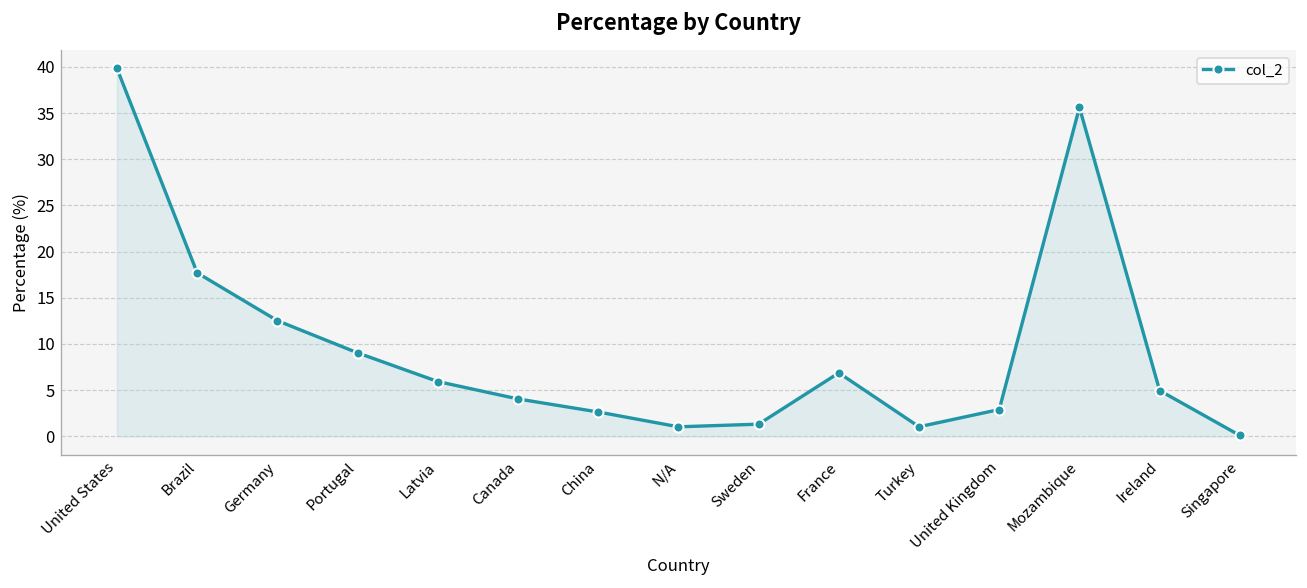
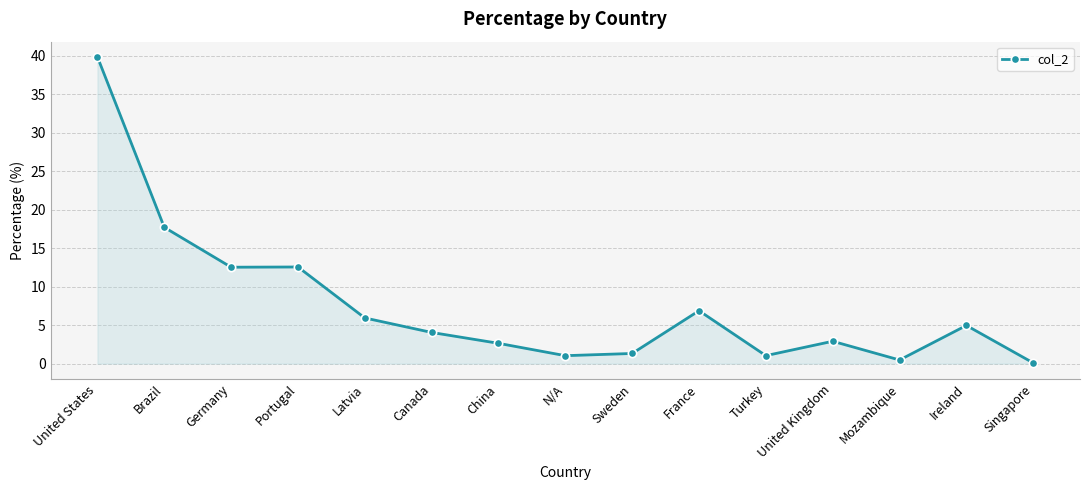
Portugal: 9 -> 13
Mozambique: 36 -> 0
